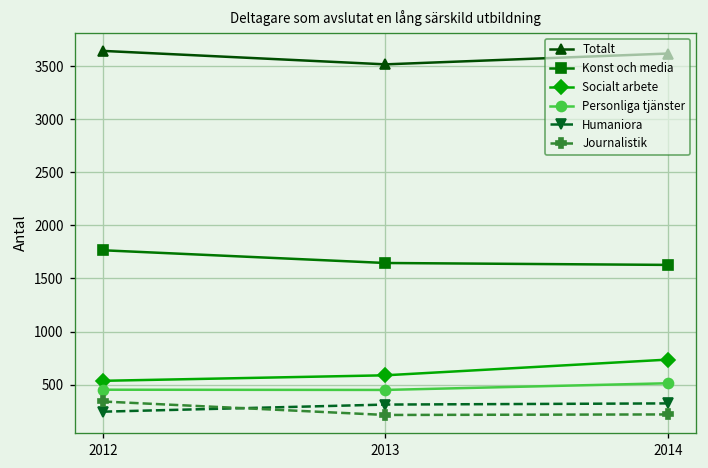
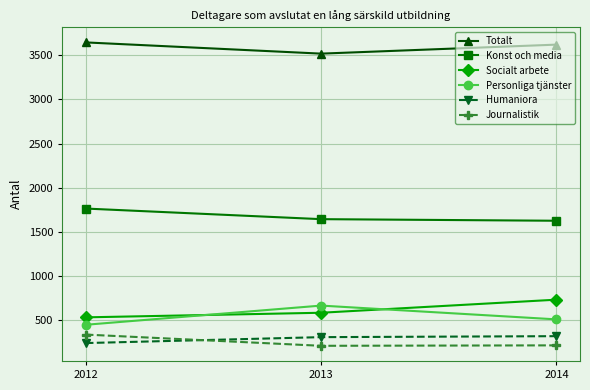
Personliga tjänster, 2013: 400 -> 700
